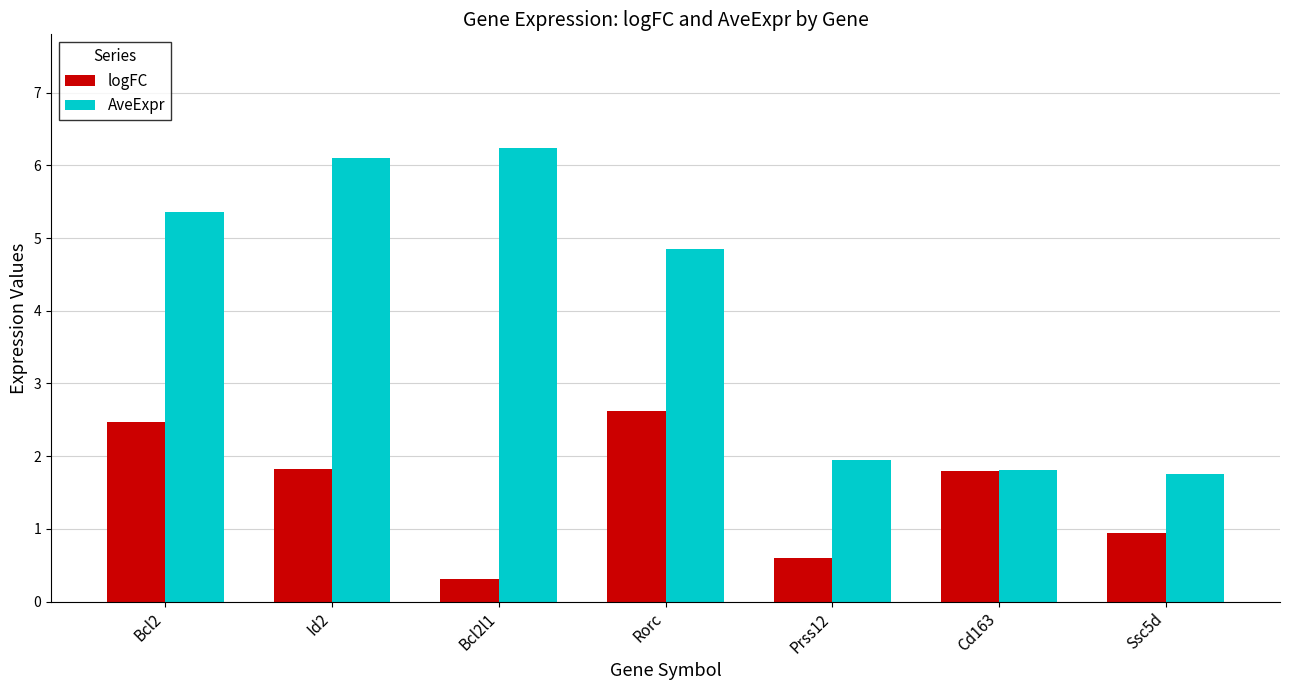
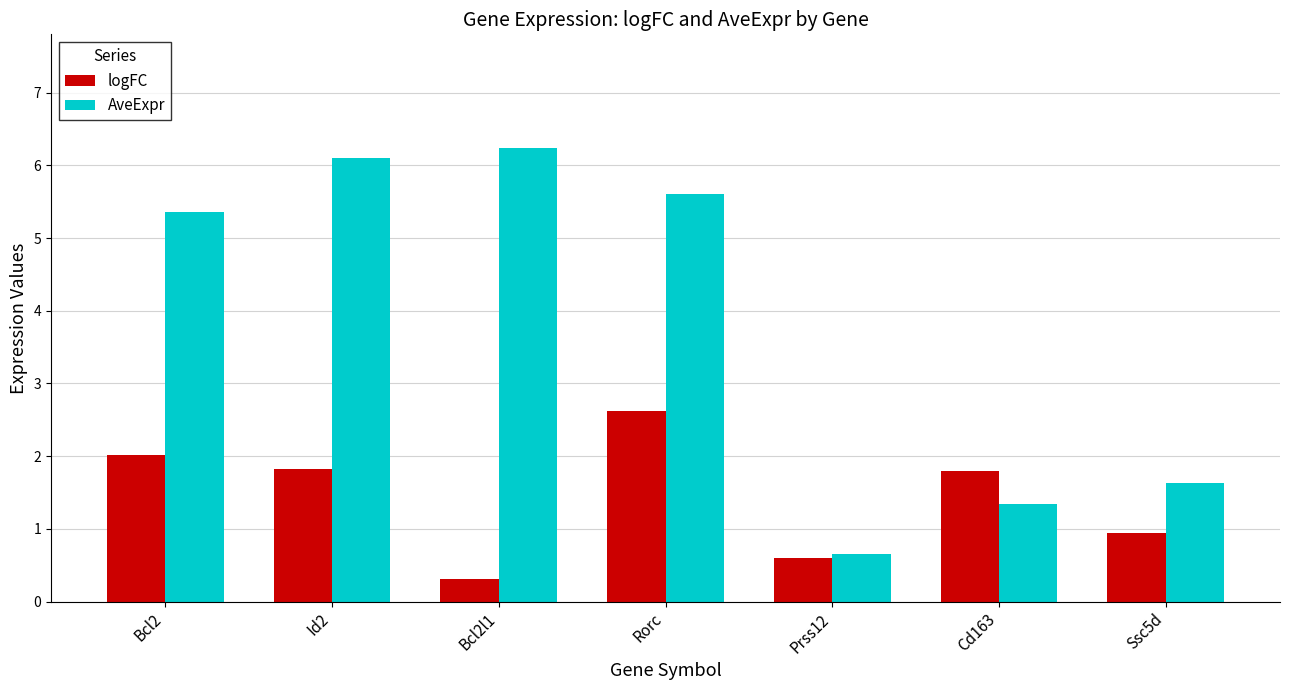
logFC, Bcl2: 2.5 -> 2.0
AveExpr, Rorc: 4.8 -> 5.6
AveExpr, Prss12: 1.9 -> 0.7
AveExpr, Cd163: 1.8 -> 1.3
AveExpr, Ssc5d: 1.8 -> 1.6
